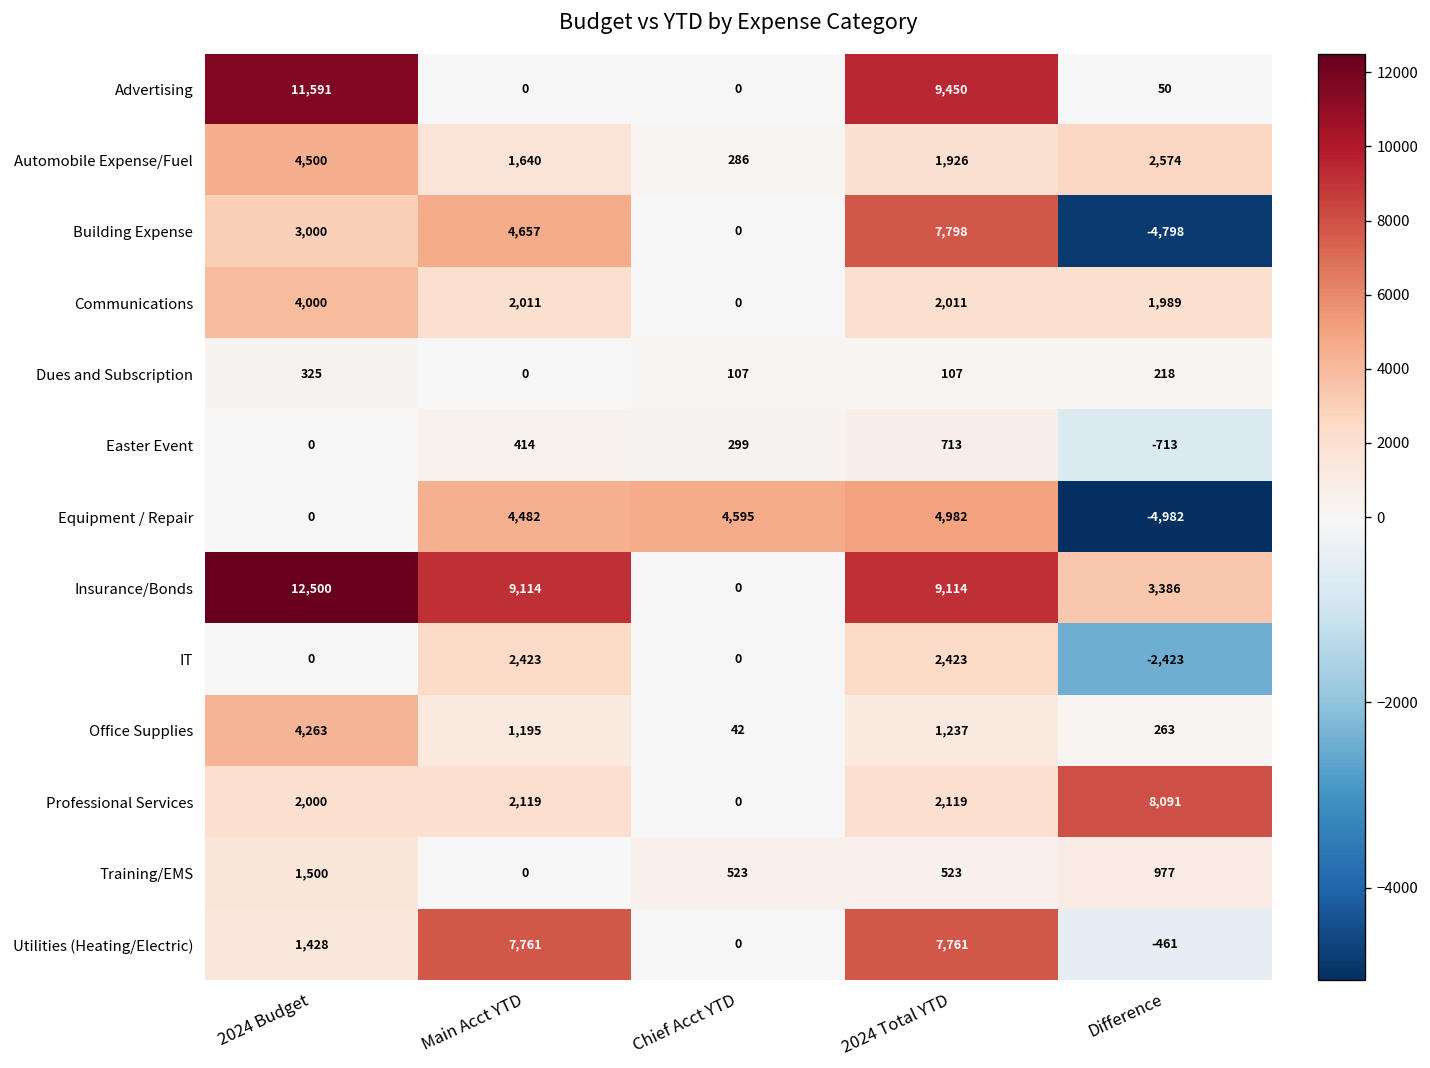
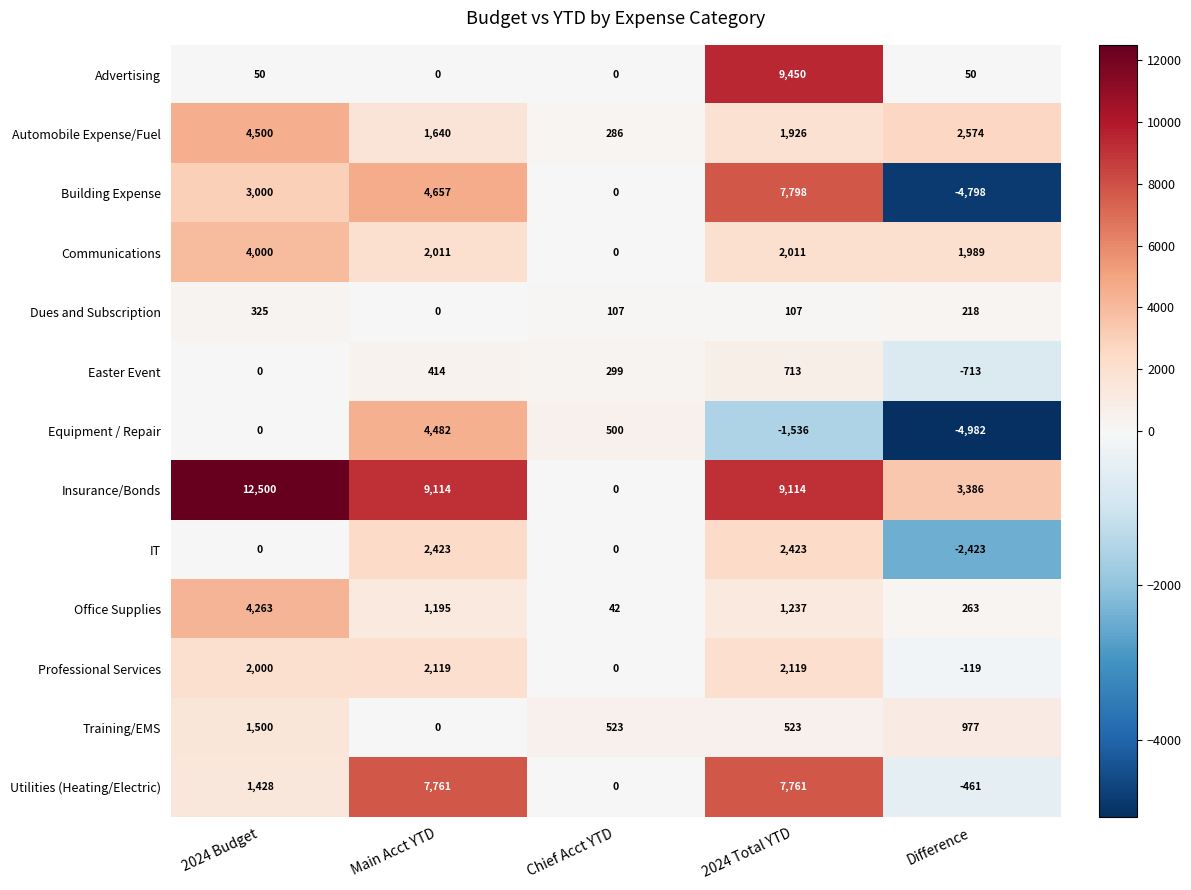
Advertising, 2024 Budget: 11,591 -> 50
Equipment / Repair, Chief Acct YTD: 4,595 -> 500
Equipment / Repair, 2024 Total YTD: 4,982 -> -1,536
Professional Services, Difference: 8,091 -> -119
